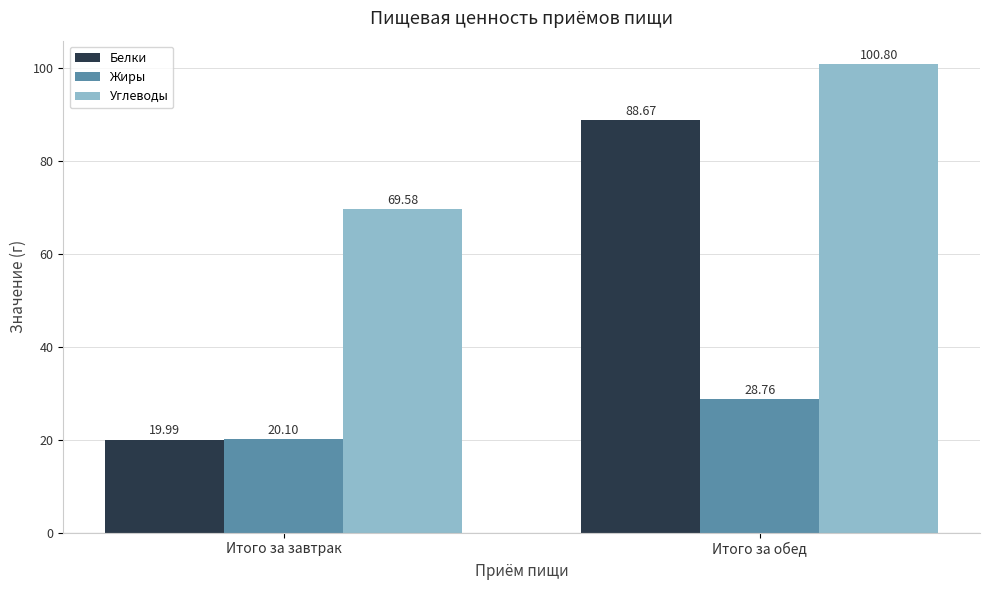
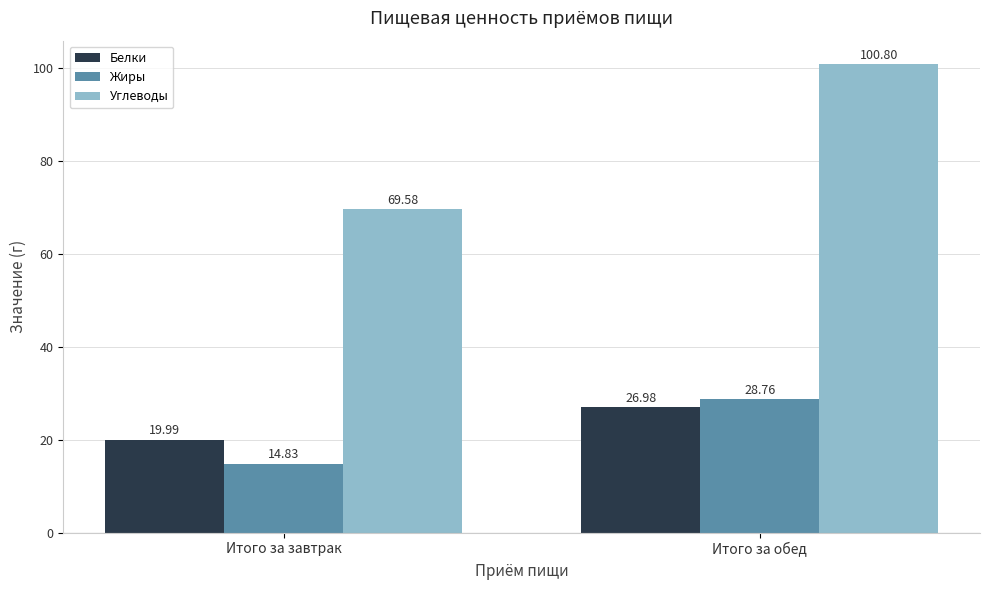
Жиры, Итого за завтрак: 20.10 -> 14.83
Белки, Итого за обед: 88.67 -> 26.98
